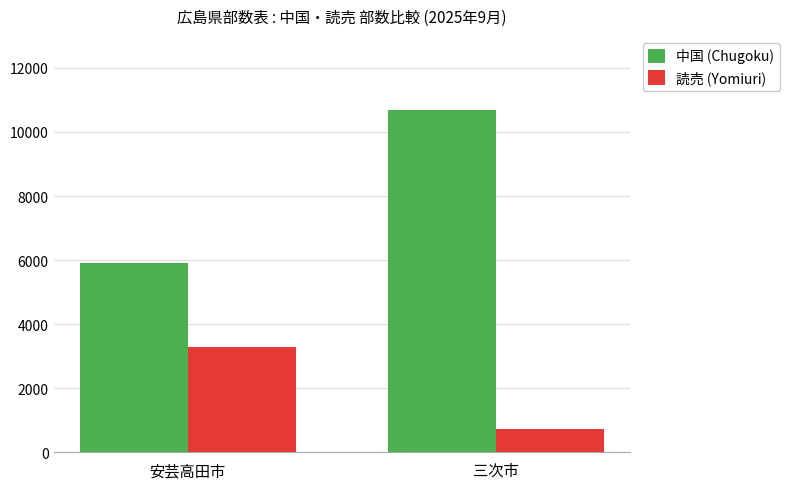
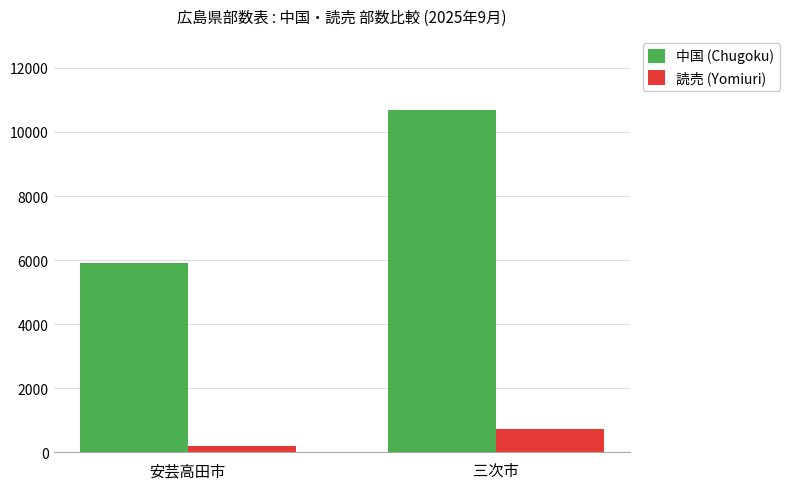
読売 (Yomiuri), 安芸高田市: 3300 -> 200
